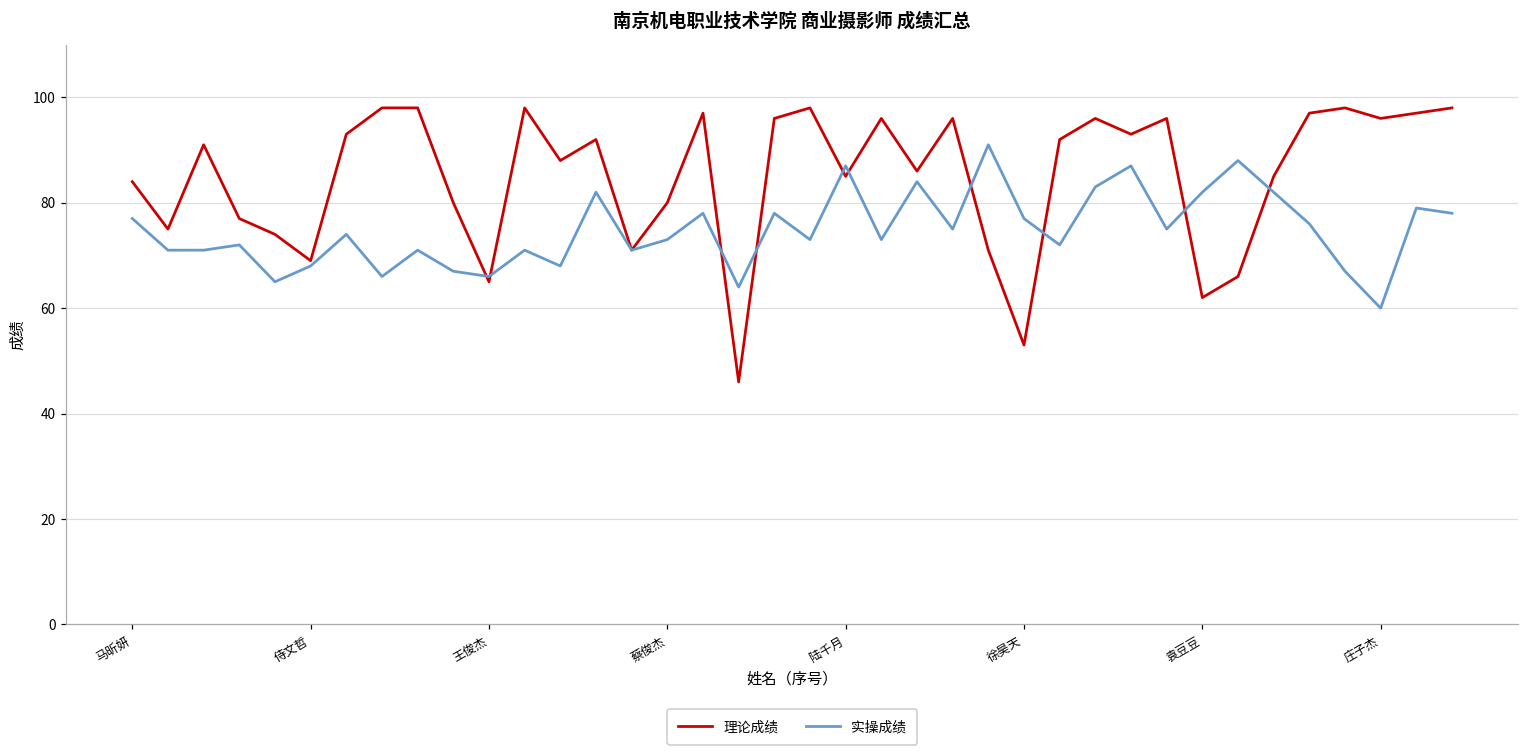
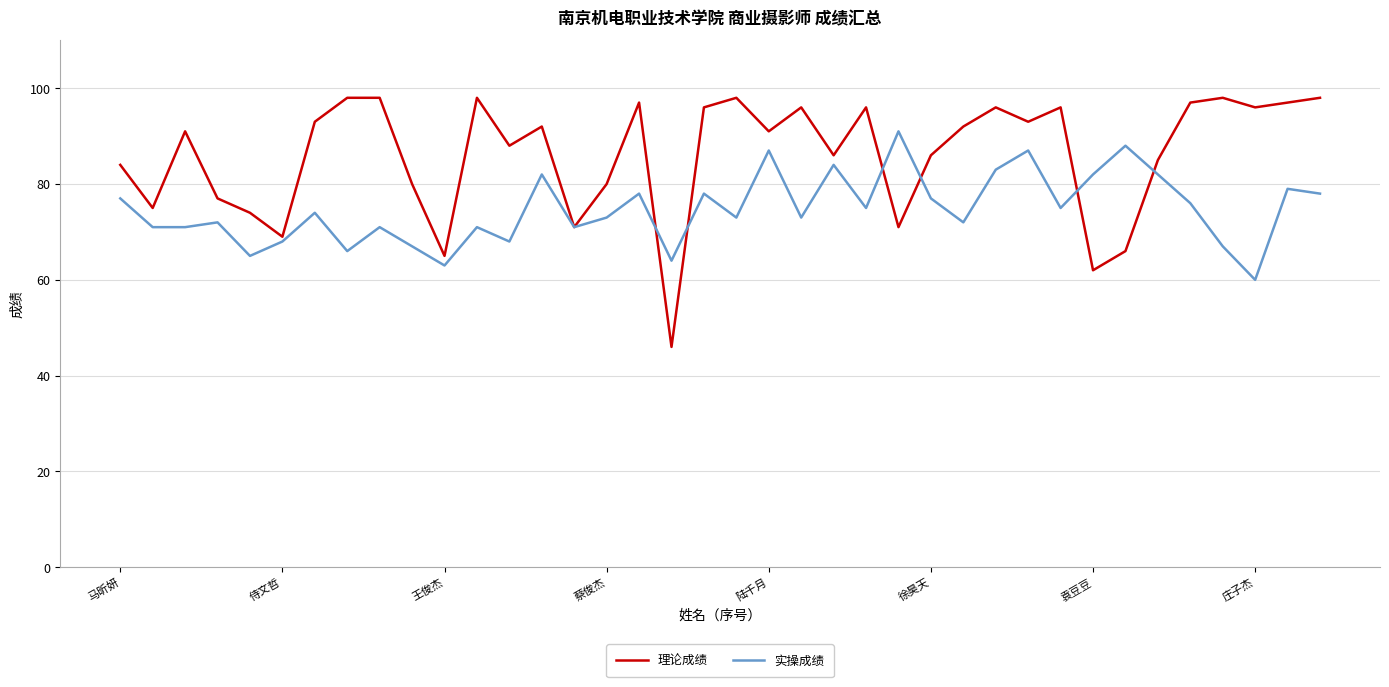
实操成绩, 王俊杰: 66 -> 63
理论成绩, 陆千月: 85 -> 91
理论成绩, 徐昊天: 53 -> 86
